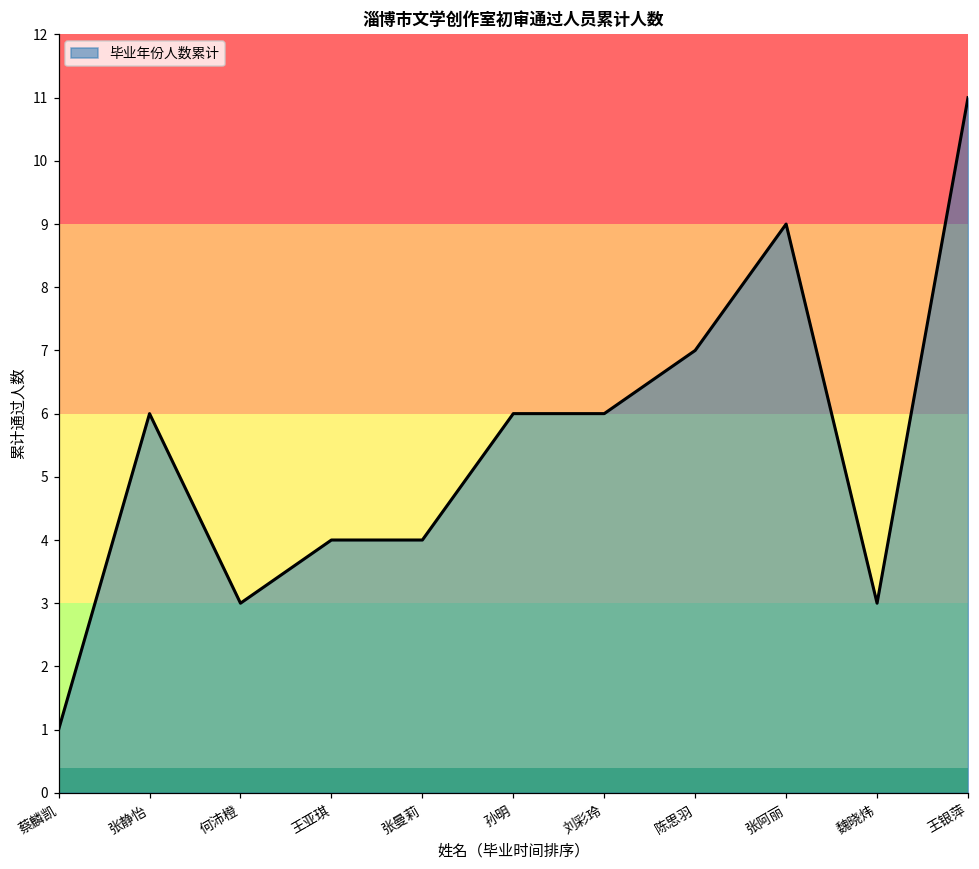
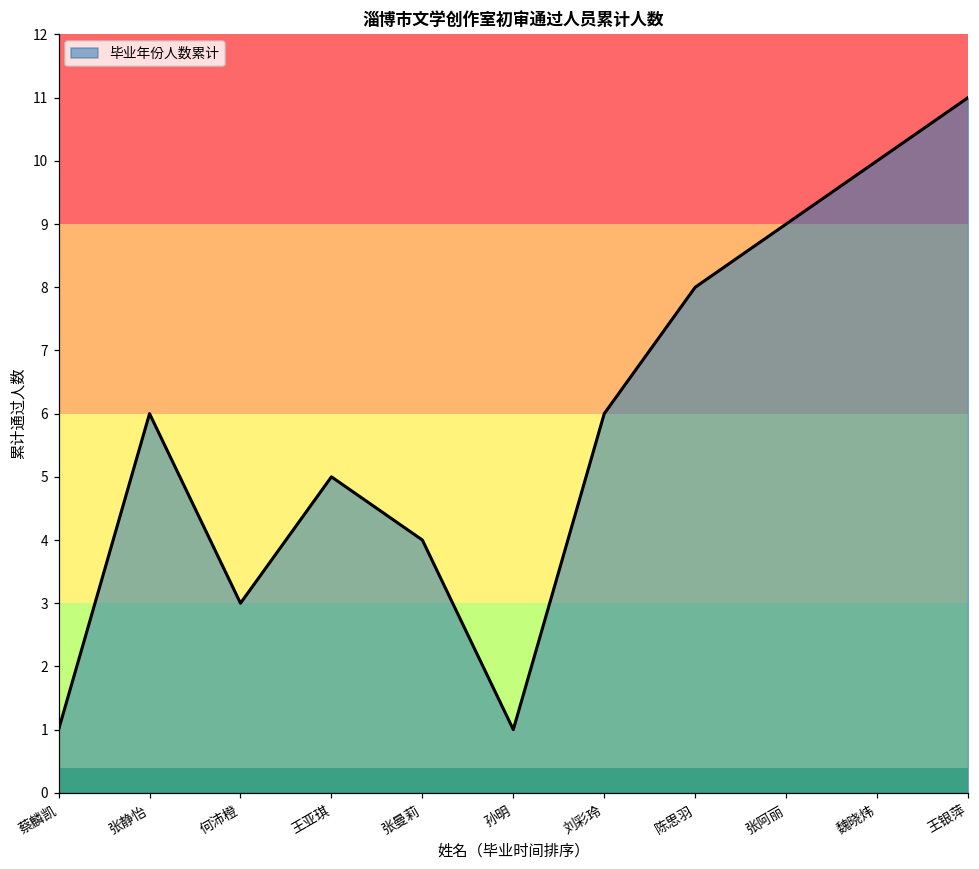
王亚琪: 4 -> 5
孙明: 6 -> 1
陈思羽: 7 -> 8
魏晓炜: 3 -> 10
